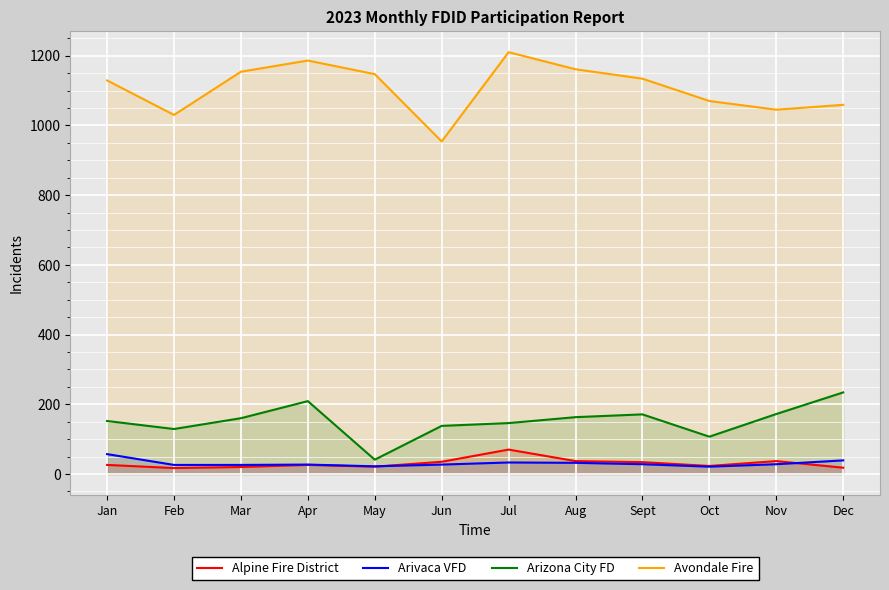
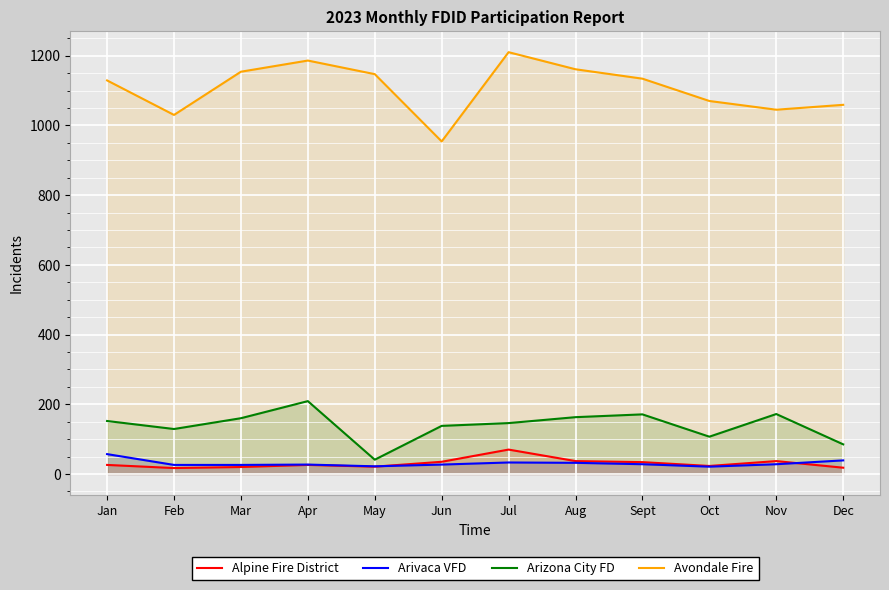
Arizona City FD, Dec: 230 -> 90
